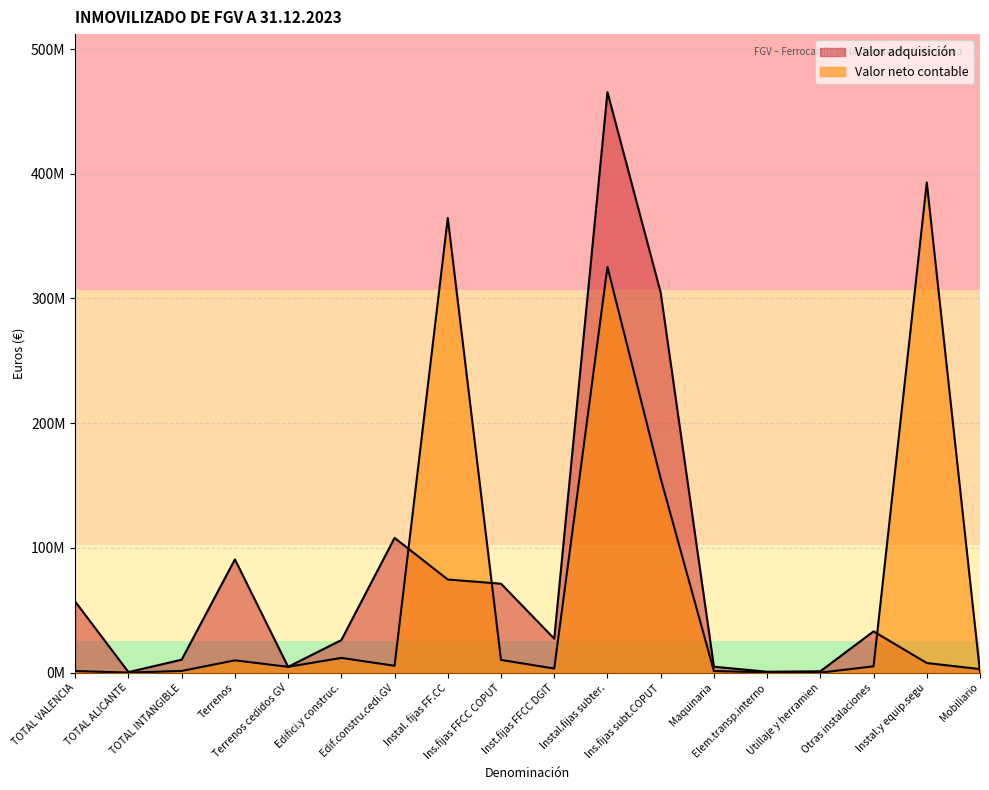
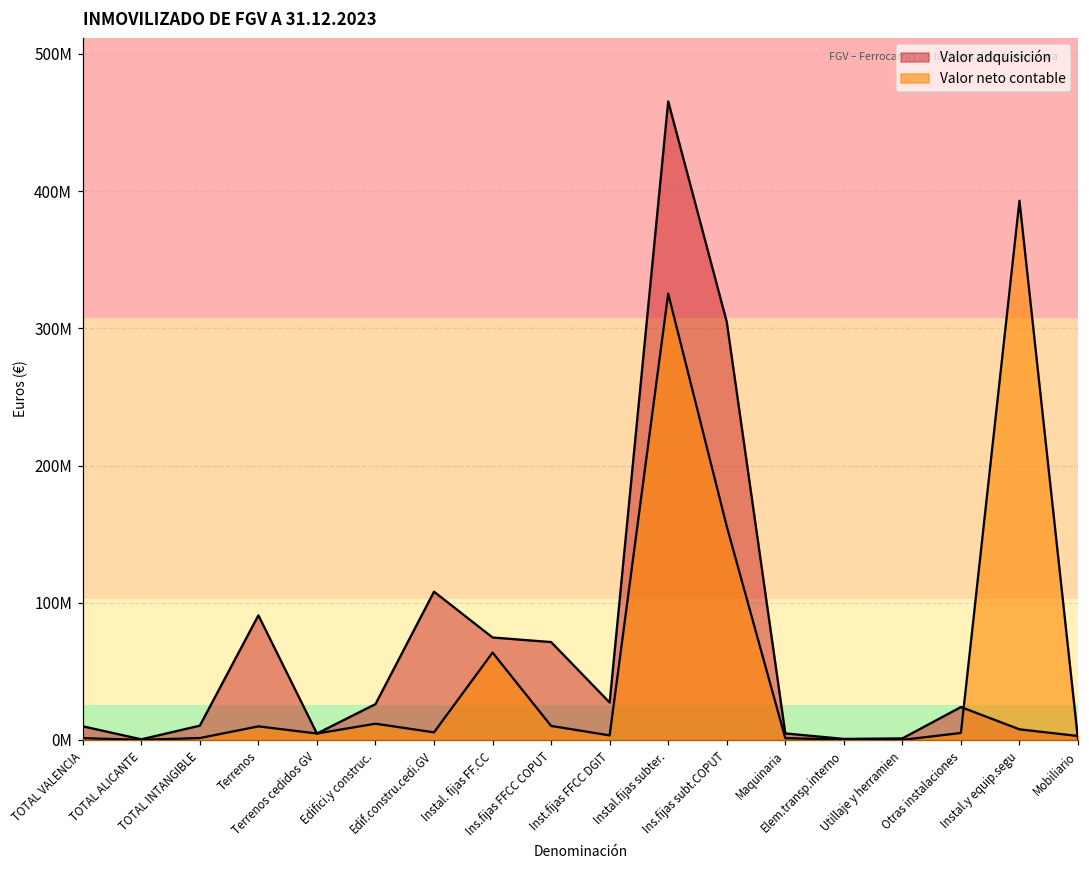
Valor adquisición, TOTAL VALENCIA: 57000000 -> 10000000
Valor neto contable, Instal. fijas FF.CC: 365000000 -> 64000000
Valor adquisición, Otras instalaciones: 33000000 -> 24000000
